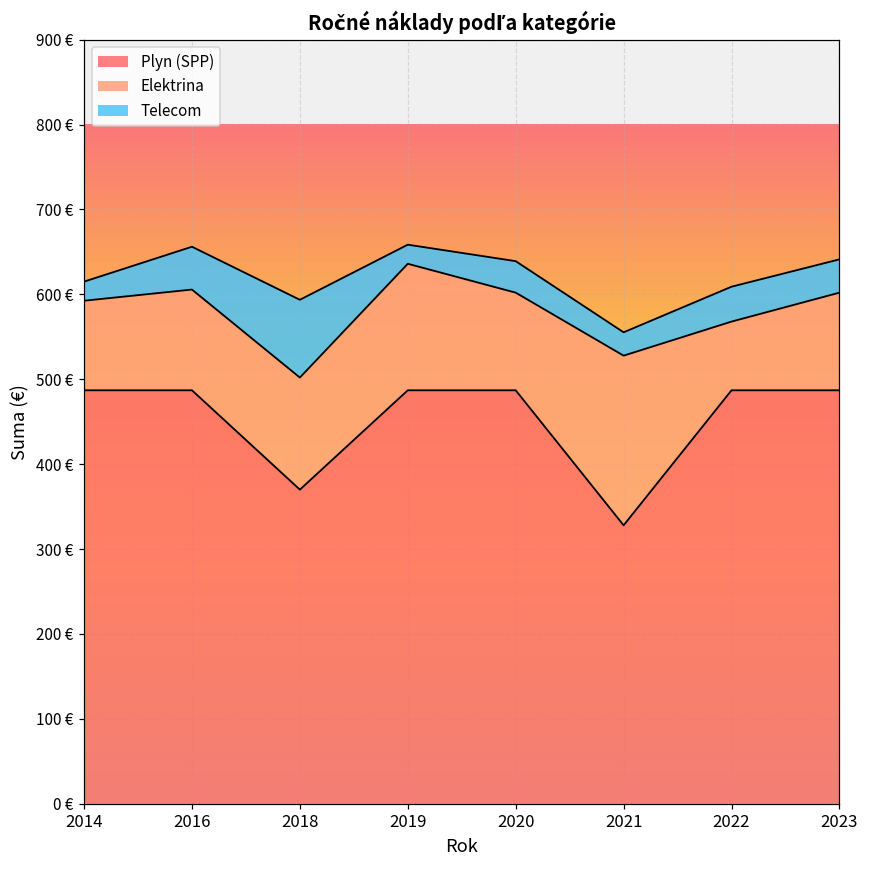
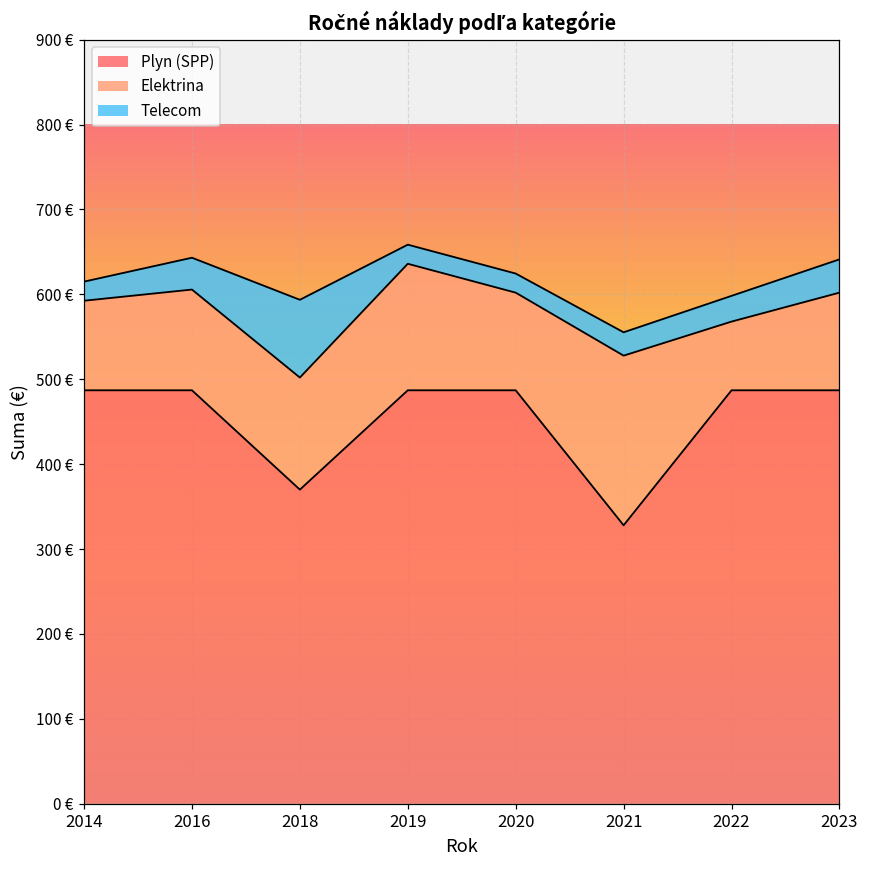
Telecom, 2016: 50 € -> 40 €
Telecom, 2020: 40 € -> 20 €
Telecom, 2022: 40 € -> 30 €
